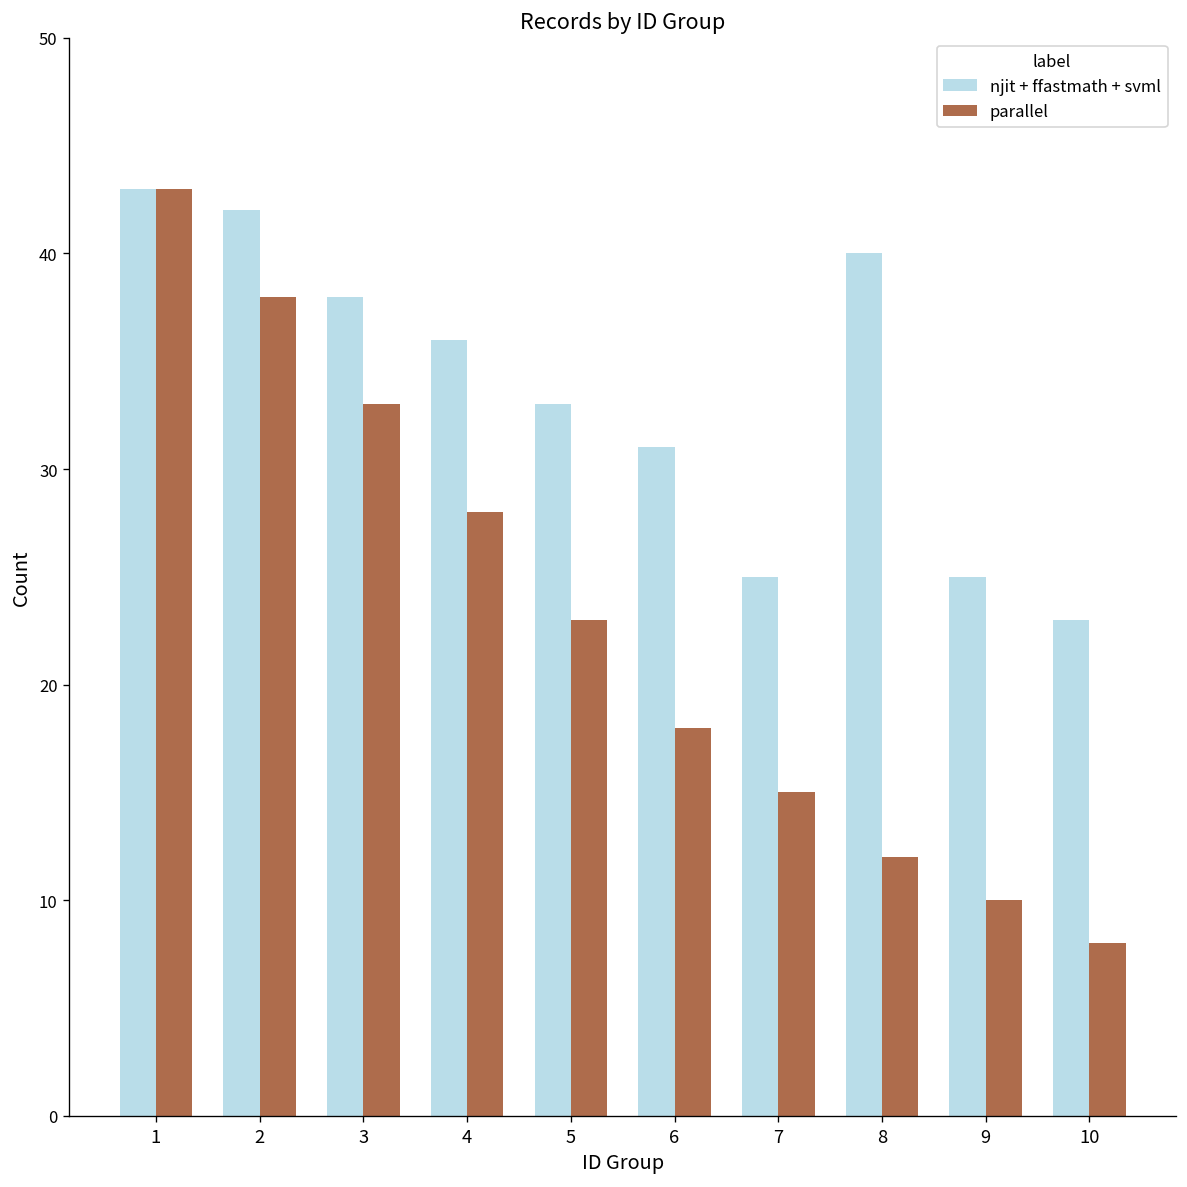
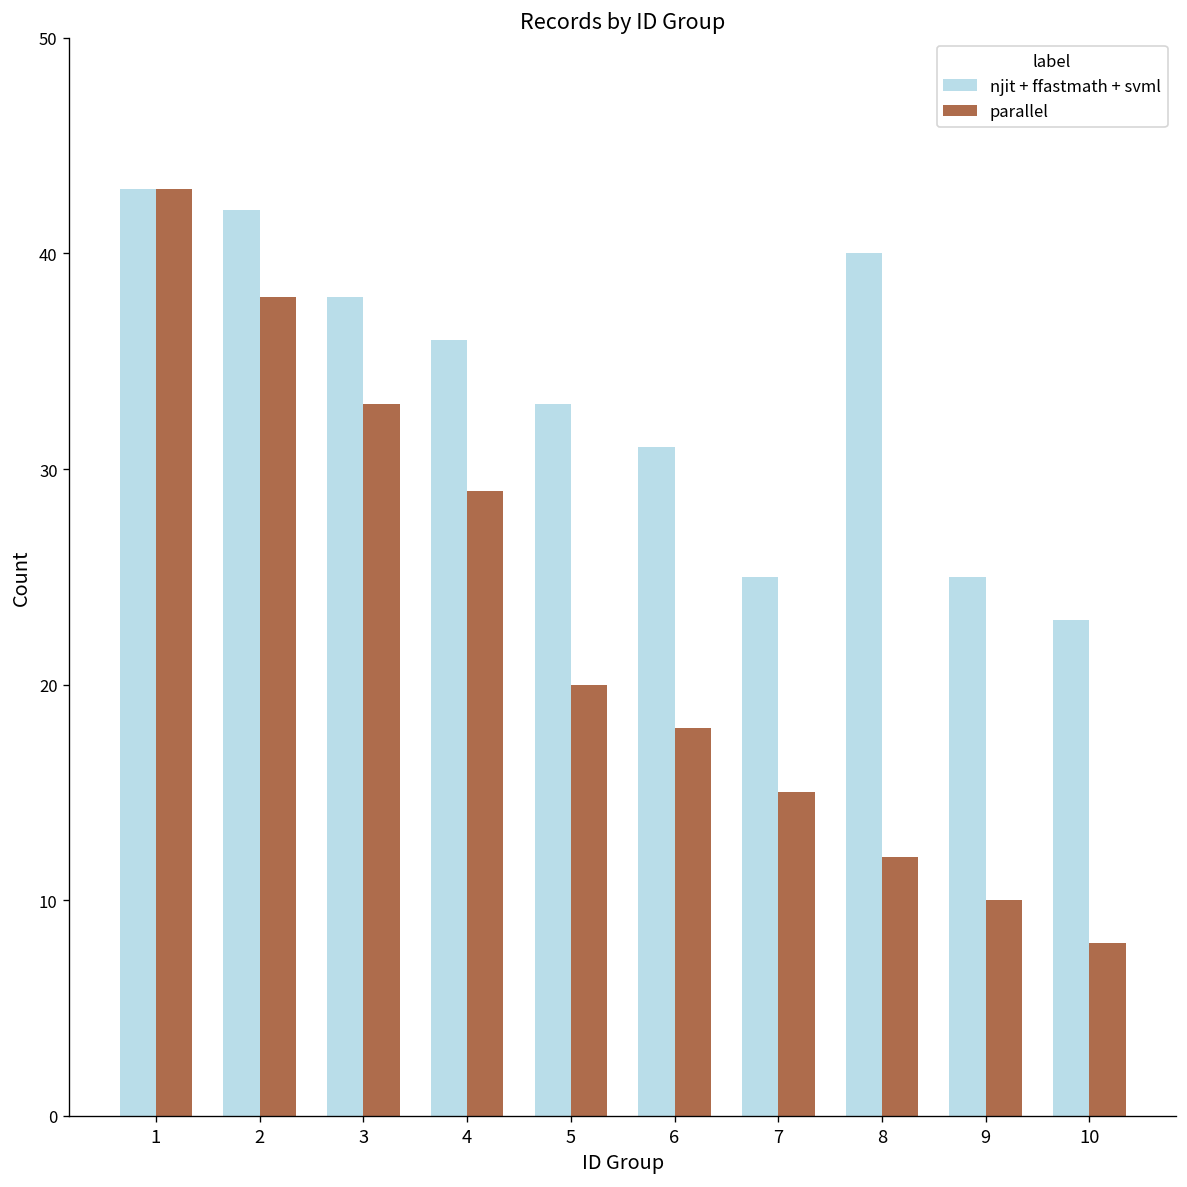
parallel, 4: 28 -> 29
parallel, 5: 23 -> 20
